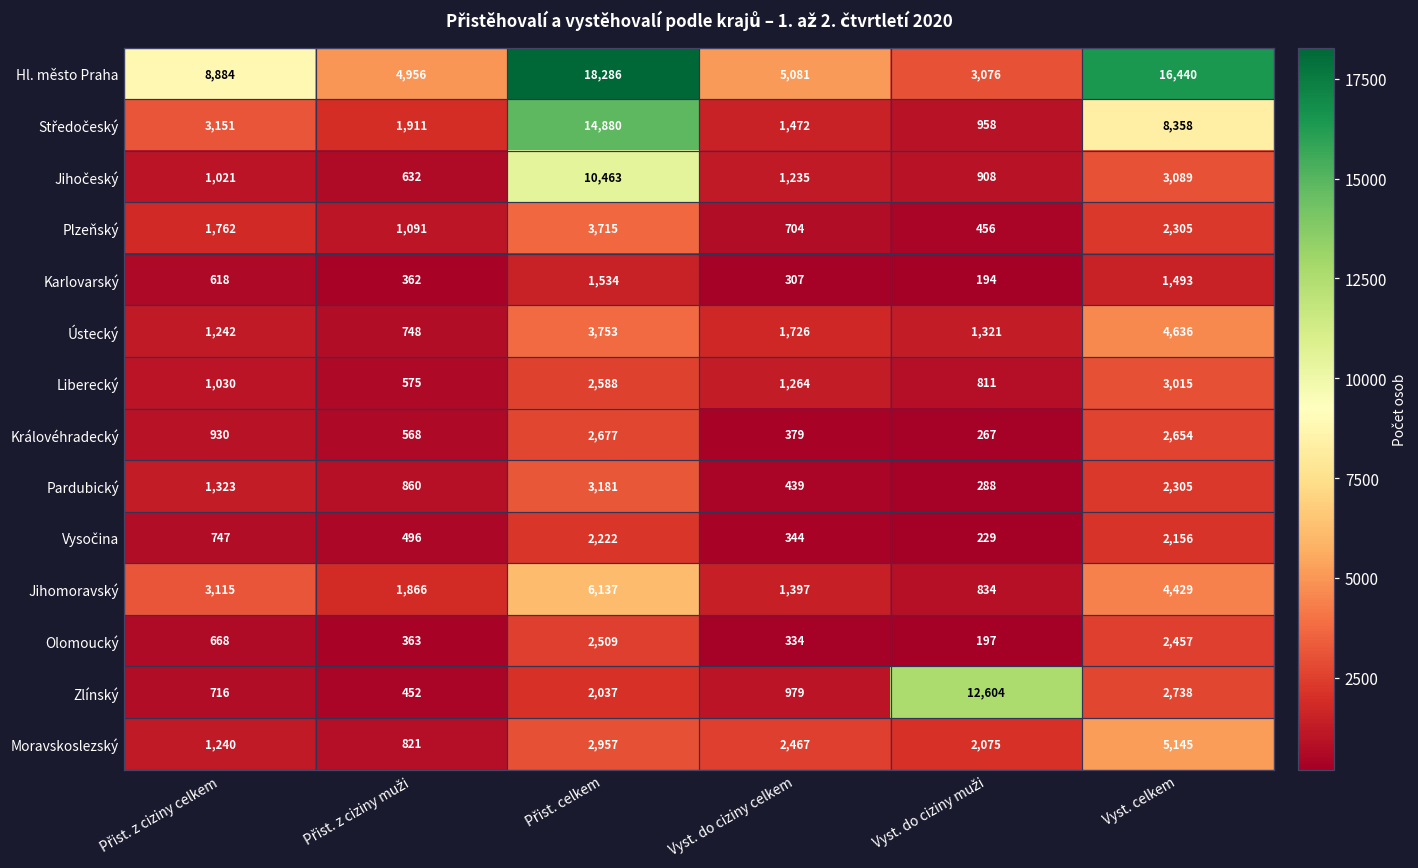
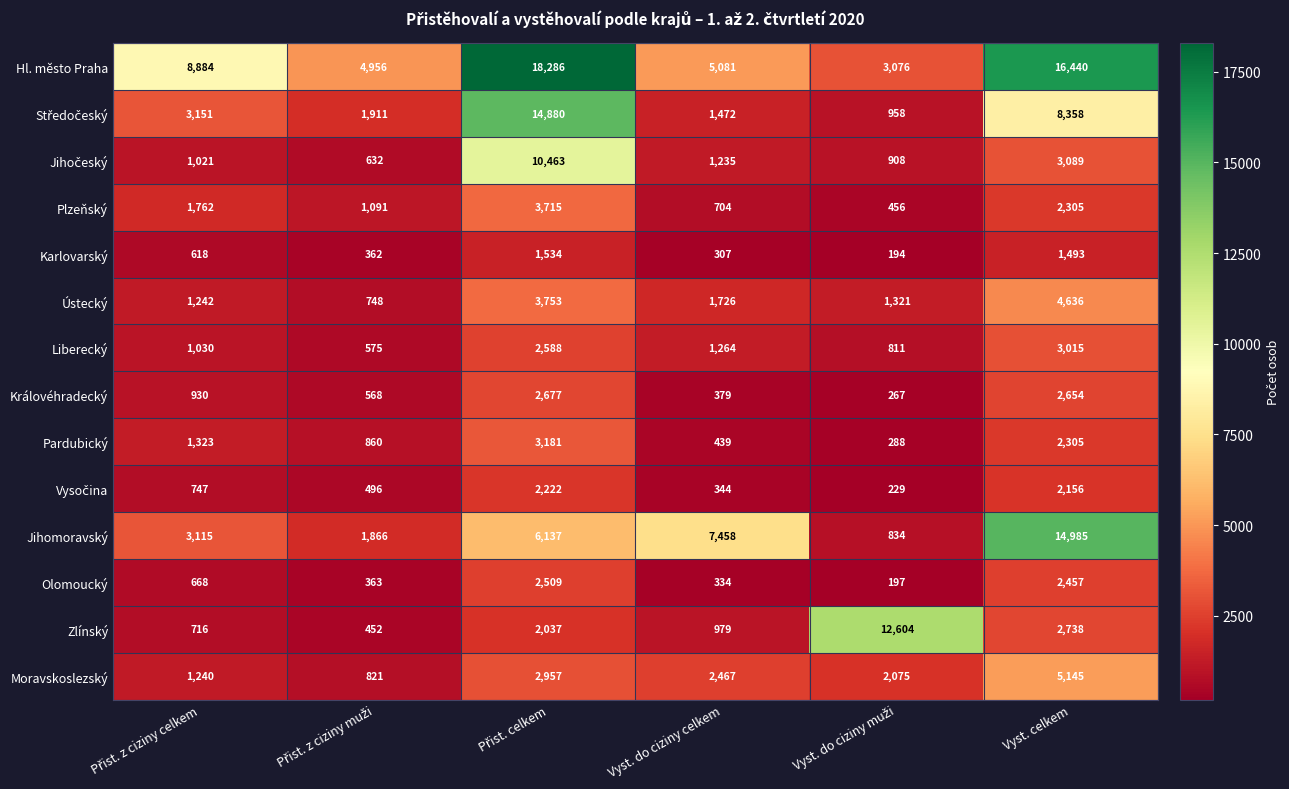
Jihomoravský, Vyst. do ciziny celkem: 1,397 -> 7,458
Jihomoravský, Vyst. celkem: 4,429 -> 14,985
